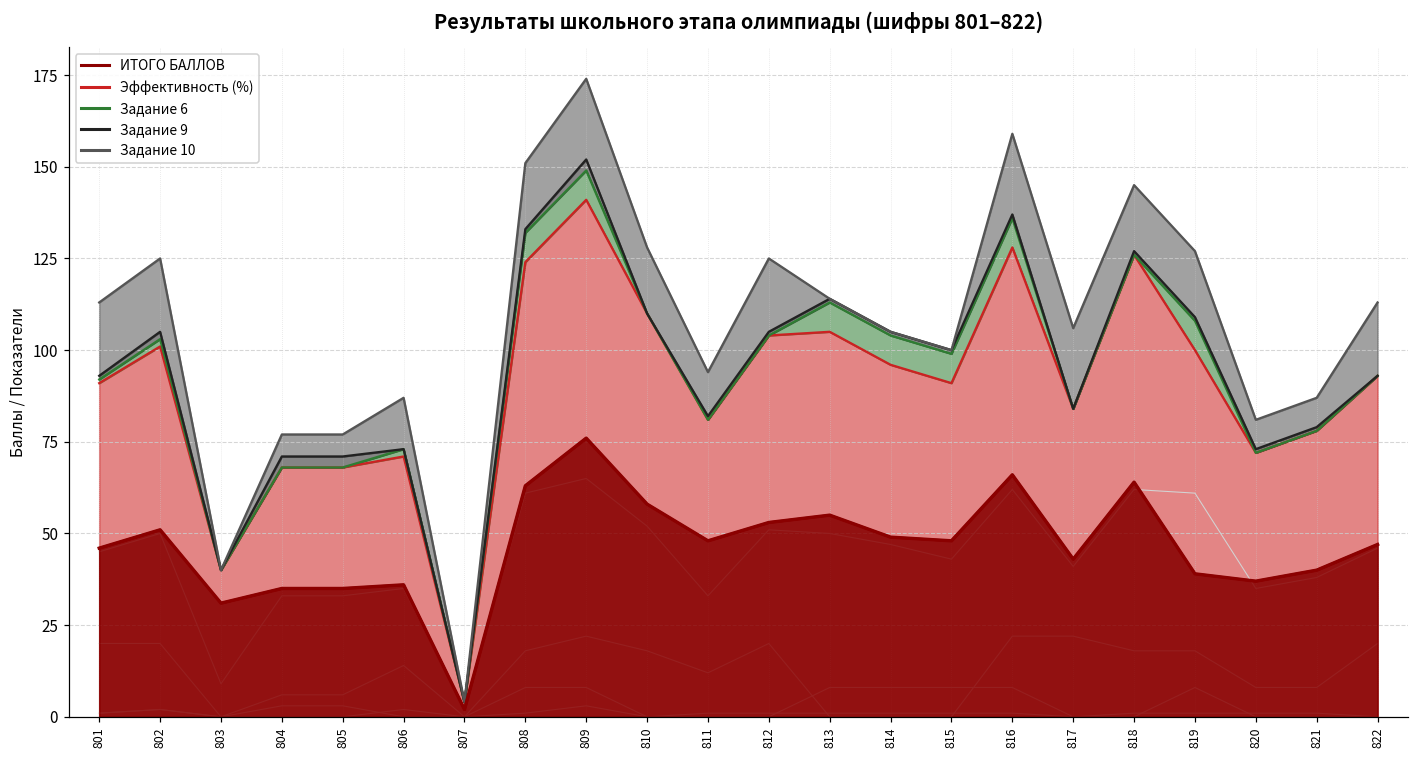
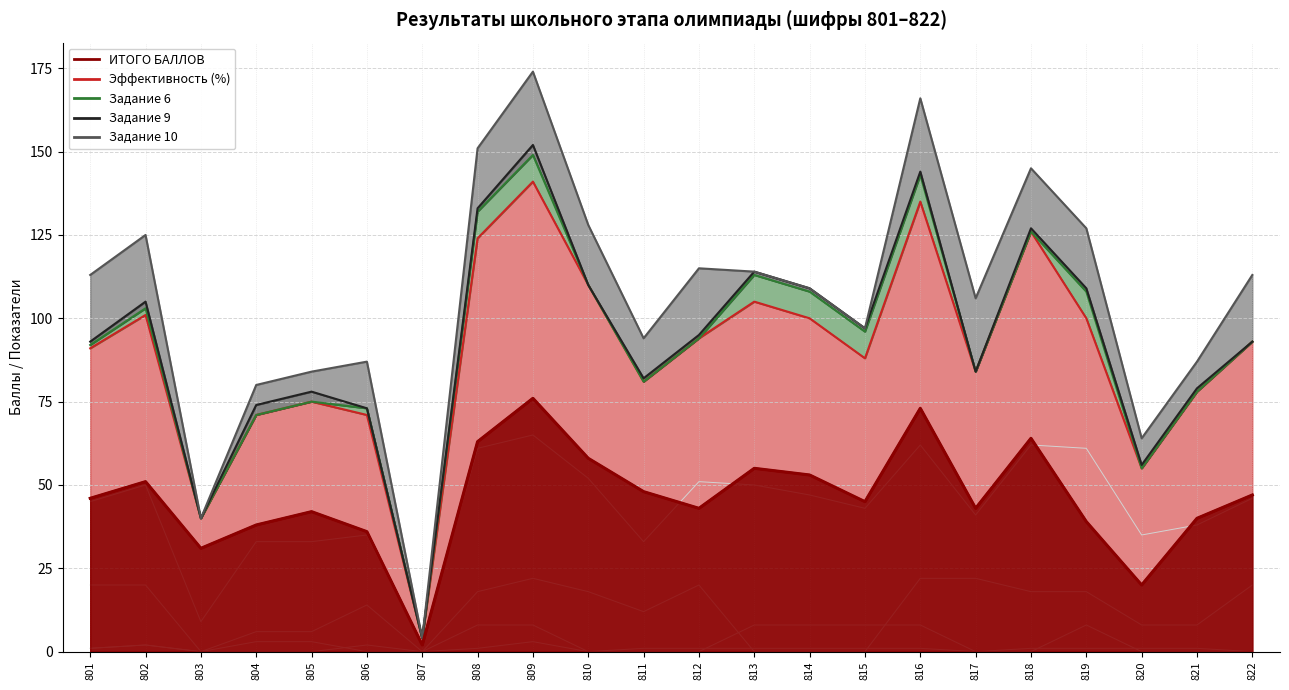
ИТОГО БАЛЛОВ, 804: 35 -> 38
ИТОГО БАЛЛОВ, 805: 35 -> 42
ИТОГО БАЛЛОВ, 812: 53 -> 43
ИТОГО БАЛЛОВ, 814: 49 -> 53
ИТОГО БАЛЛОВ, 815: 48 -> 45
ИТОГО БАЛЛОВ, 816: 66 -> 73
ИТОГО БАЛЛОВ, 820: 37 -> 20
